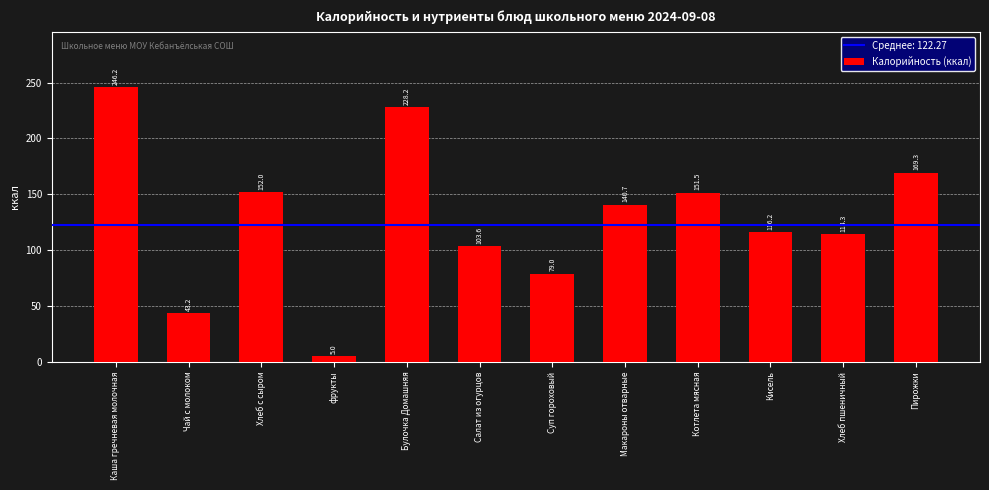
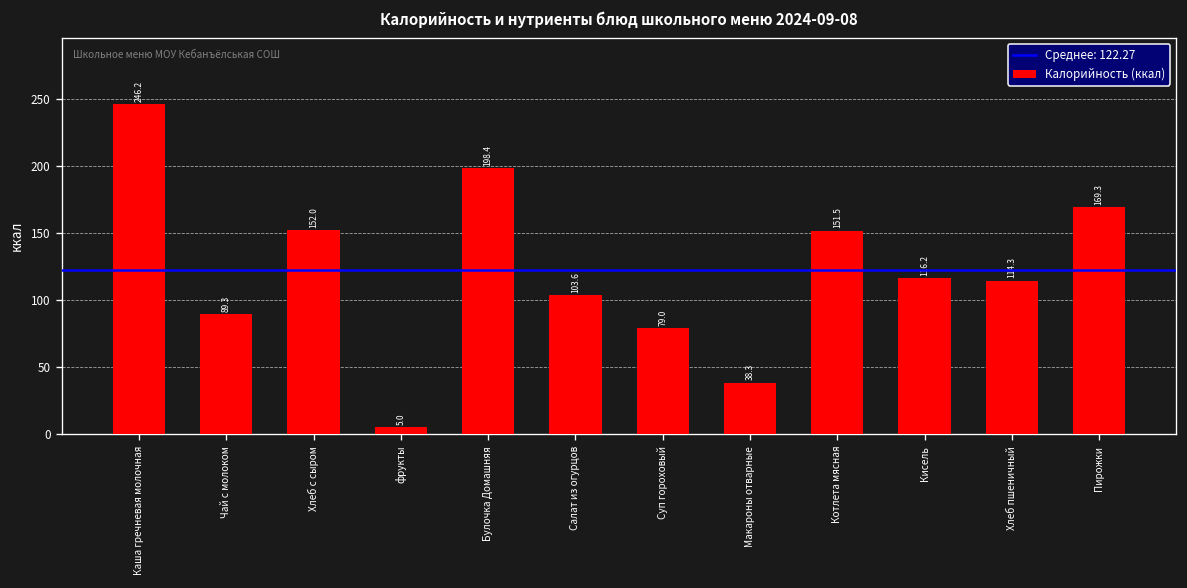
Чай с молоком: 43.2 -> 89.3
Булочка Домашняя: 228.2 -> 198.4
Макароны отварные: 140.7 -> 38.3
